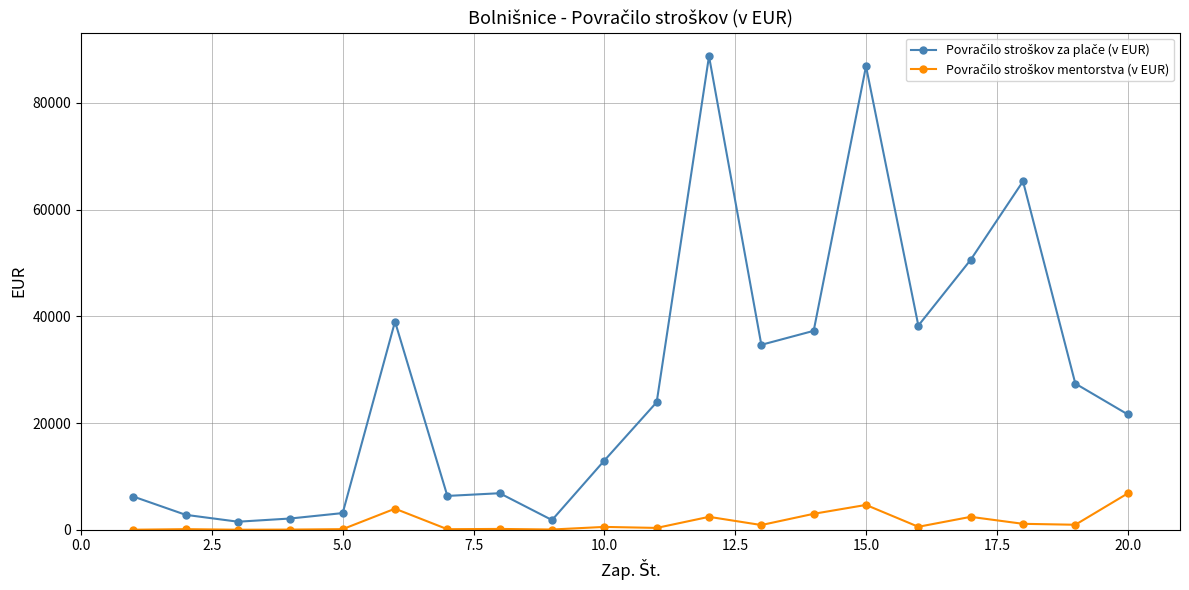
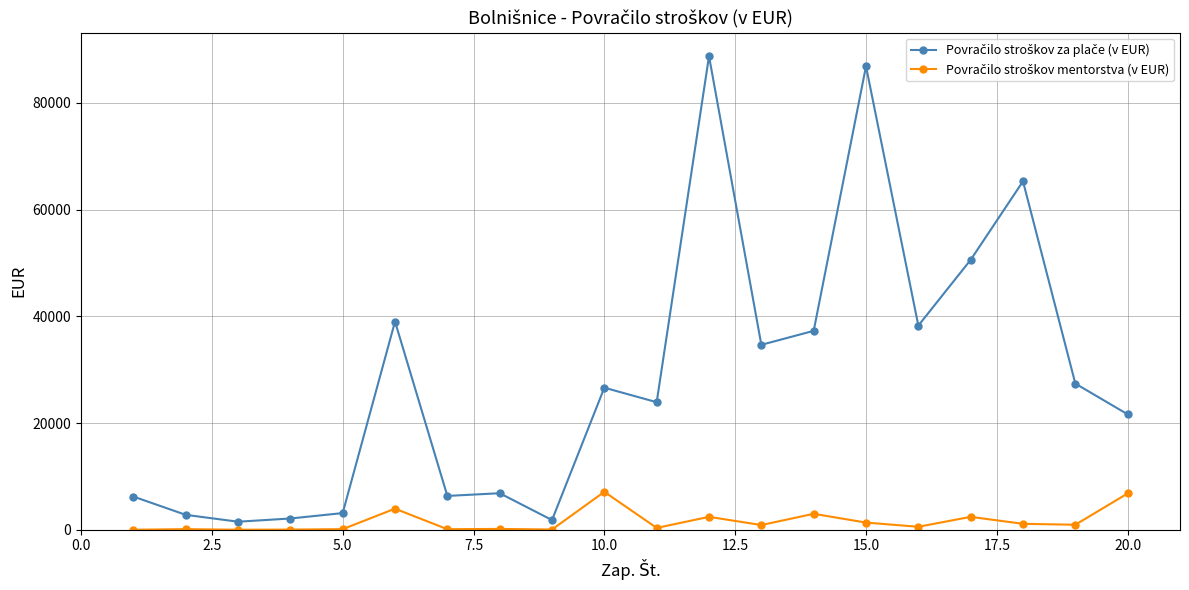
Povračilo stroškov za plače (v EUR), 10.0: 13000 -> 27000
Povračilo stroškov mentorstva (v EUR), 10.0: 1000 -> 7000
Povračilo stroškov mentorstva (v EUR), 15.0: 5000 -> 1000
